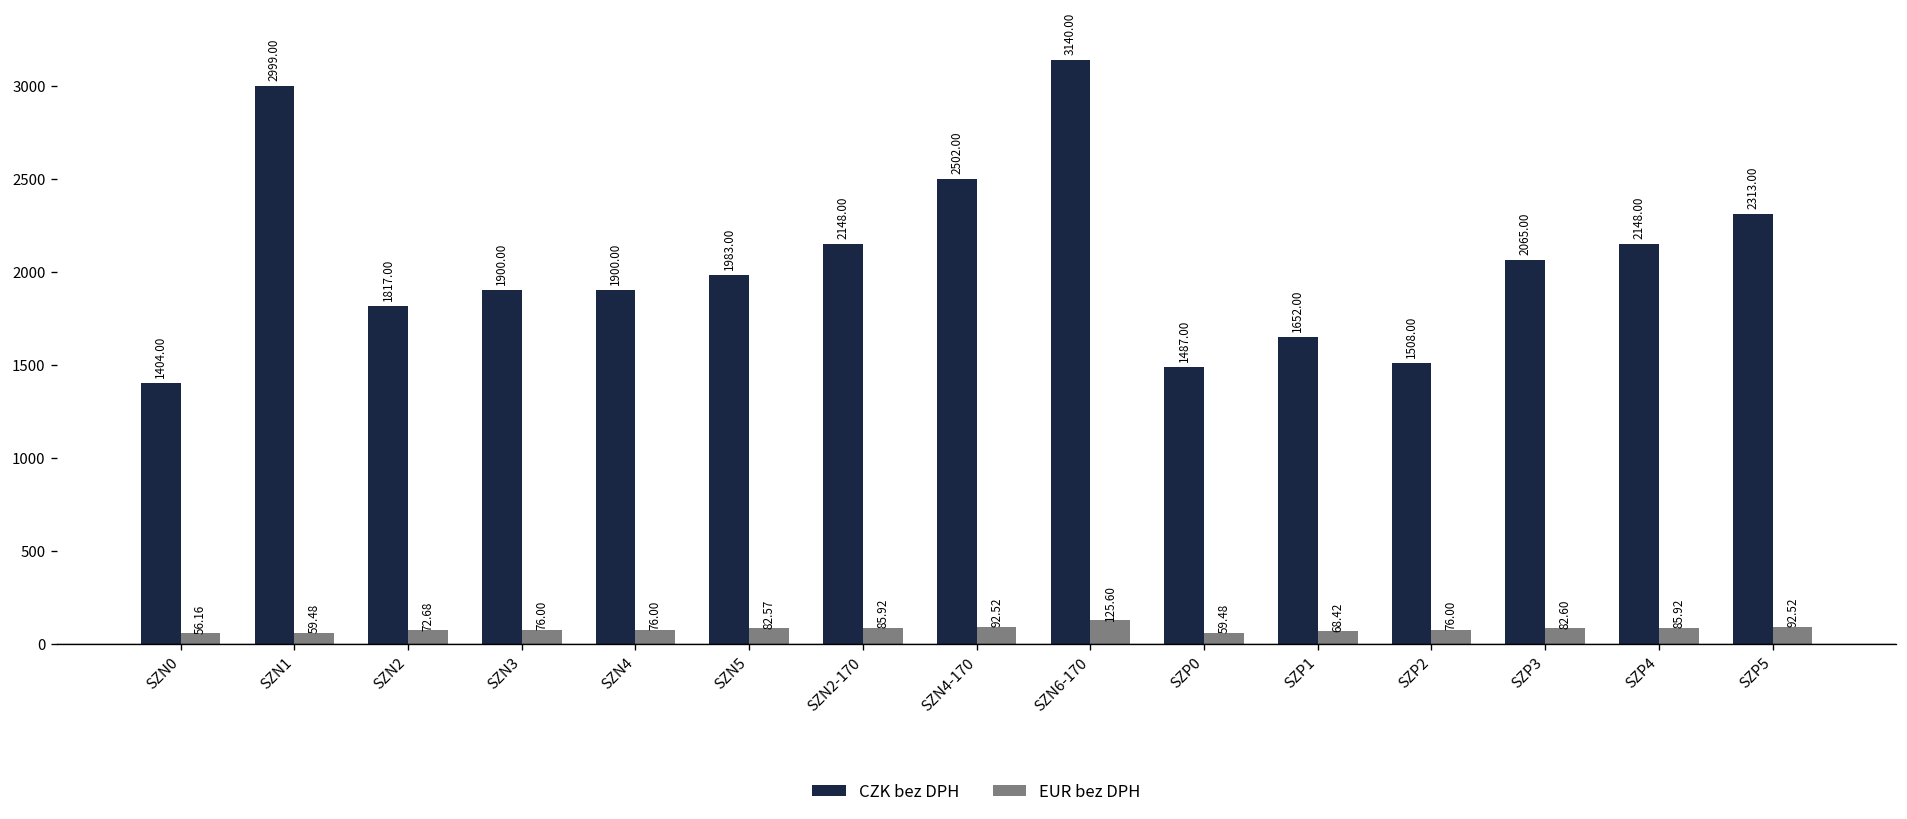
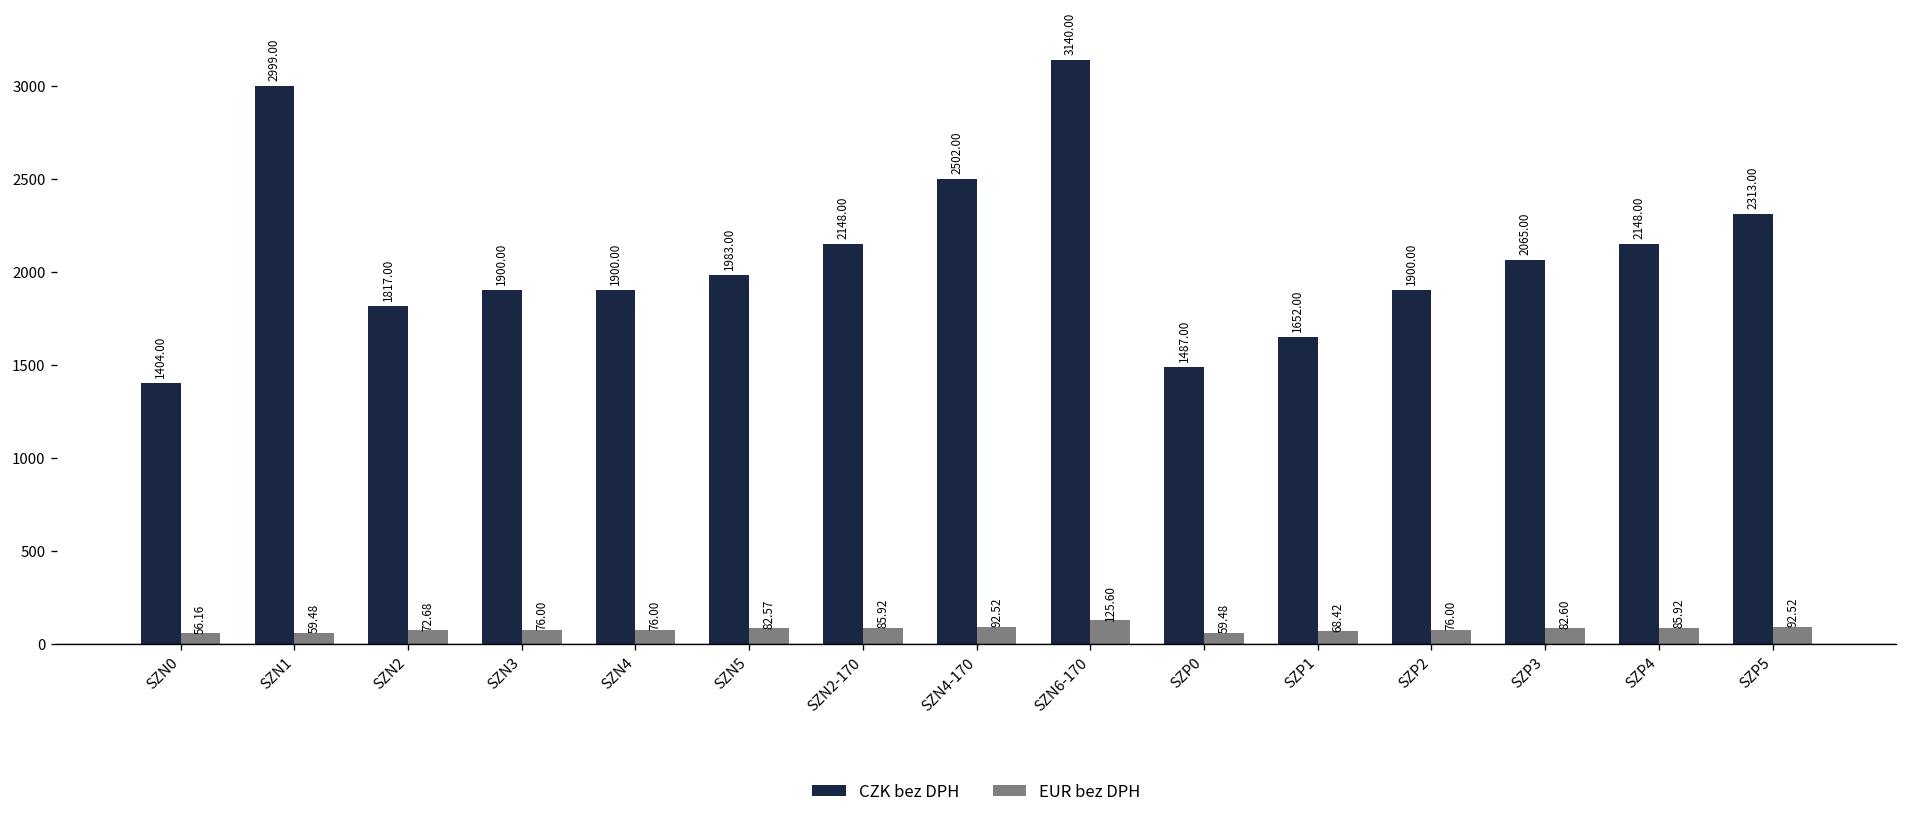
CZK bez DPH, SZP2: 1508.00 -> 1900.00
